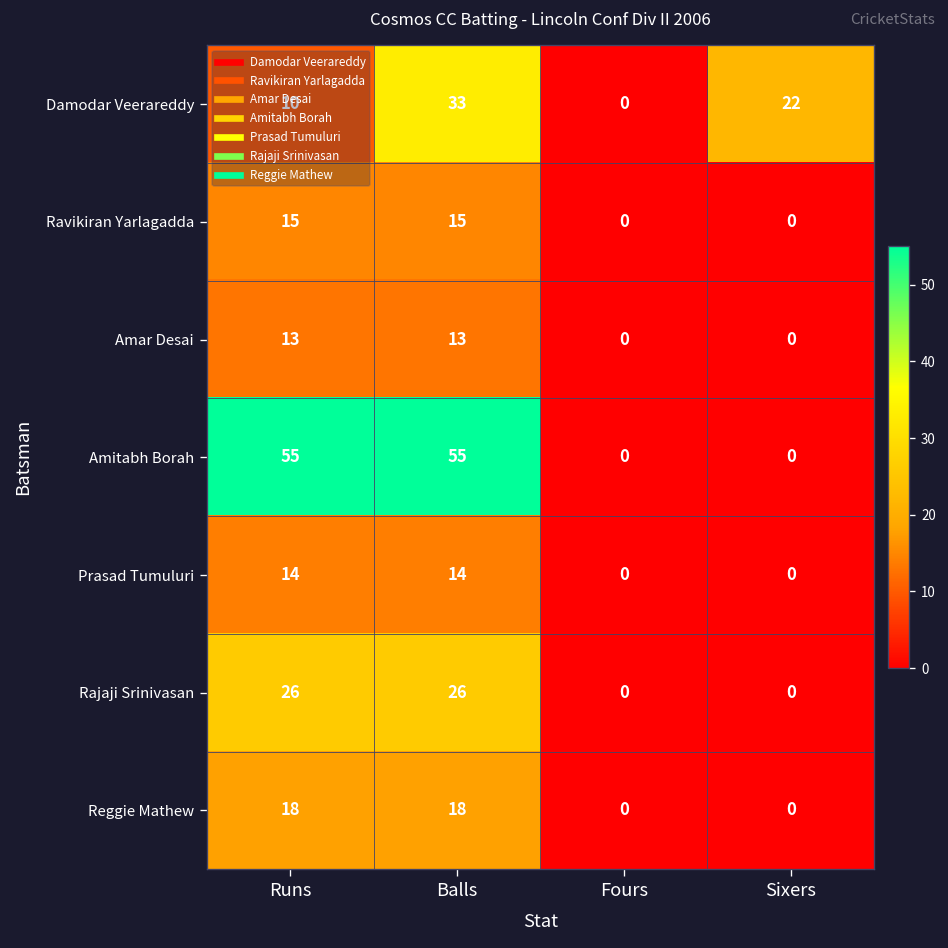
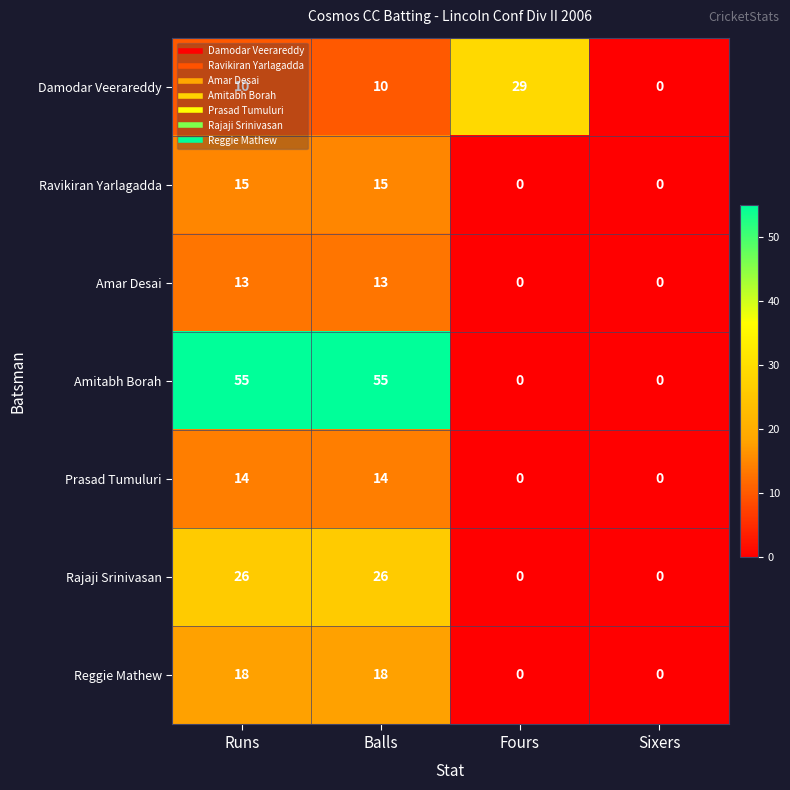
Damodar Veerareddy, Balls: 33 -> 10
Damodar Veerareddy, Fours: 0 -> 29
Damodar Veerareddy, Sixers: 22 -> 0
